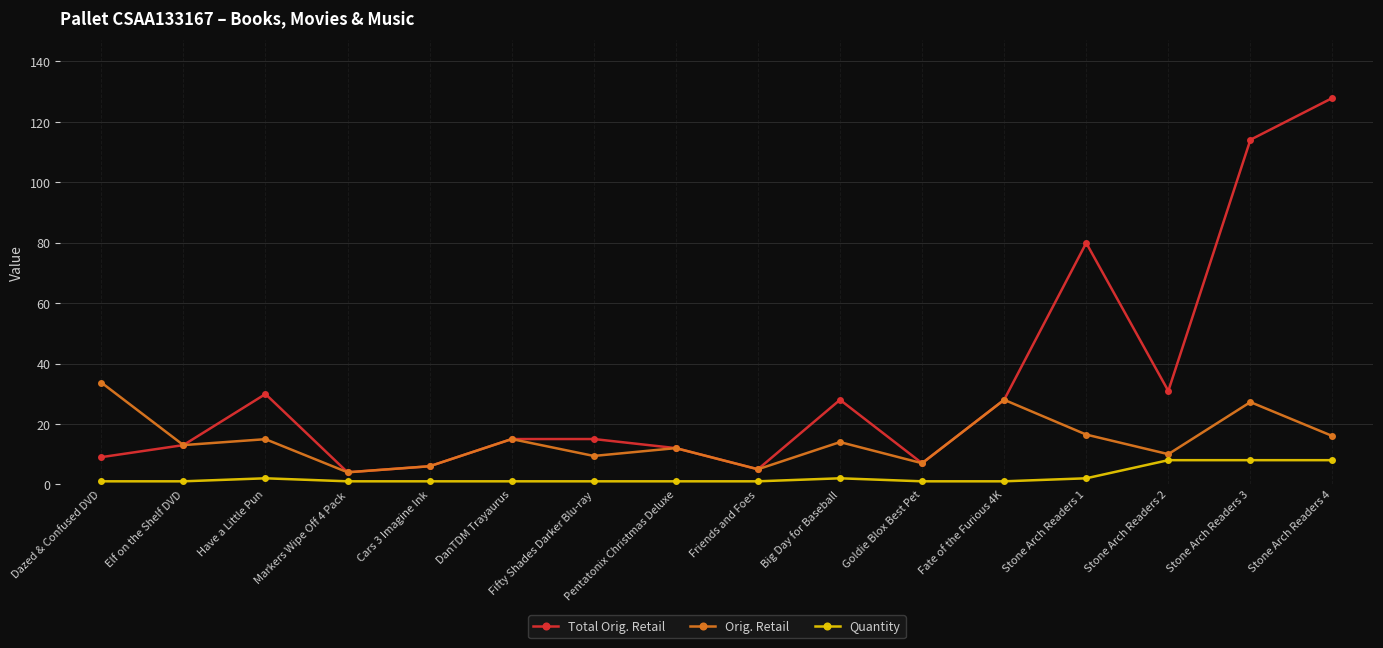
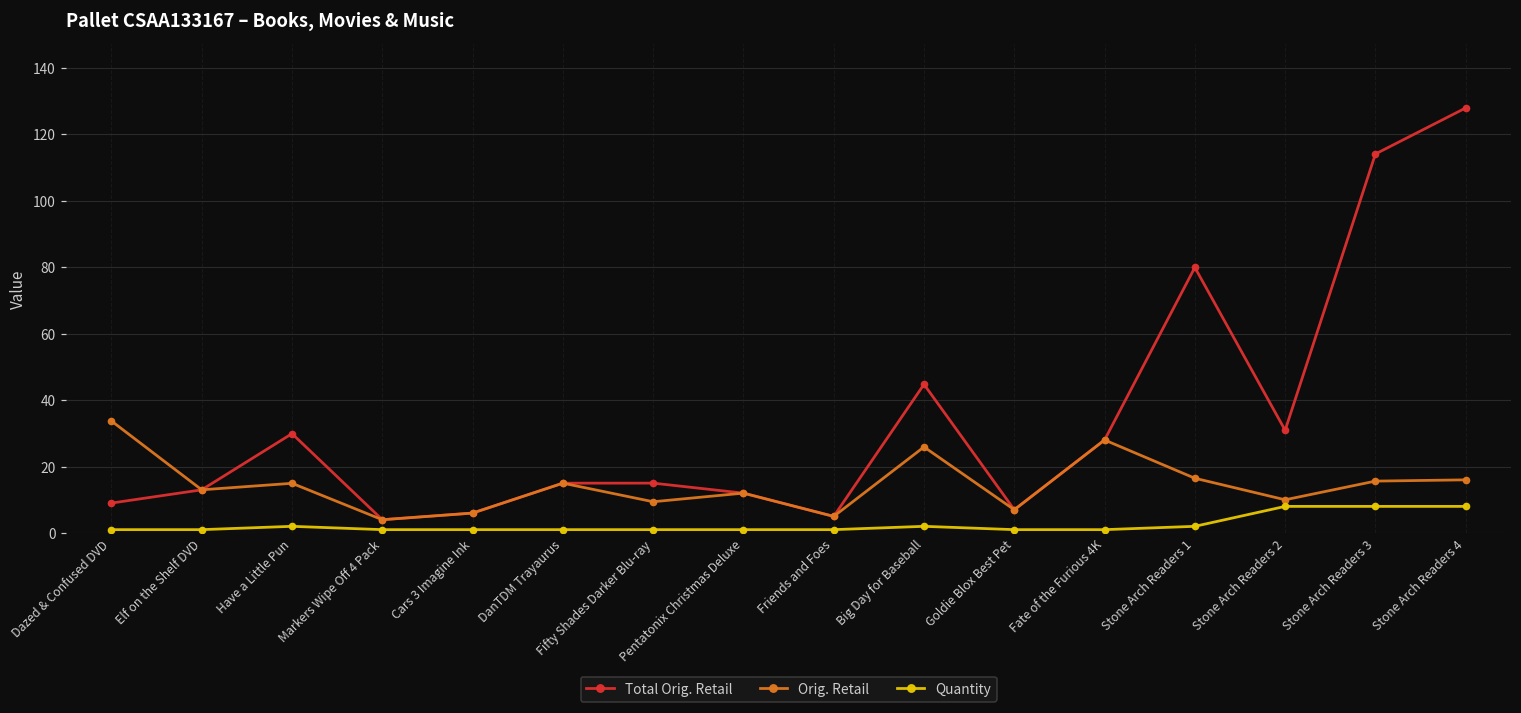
Total Orig. Retail, Big Day for Baseball: 28 -> 45
Orig. Retail, Big Day for Baseball: 14 -> 26
Orig. Retail, Stone Arch Readers 3: 27 -> 16
